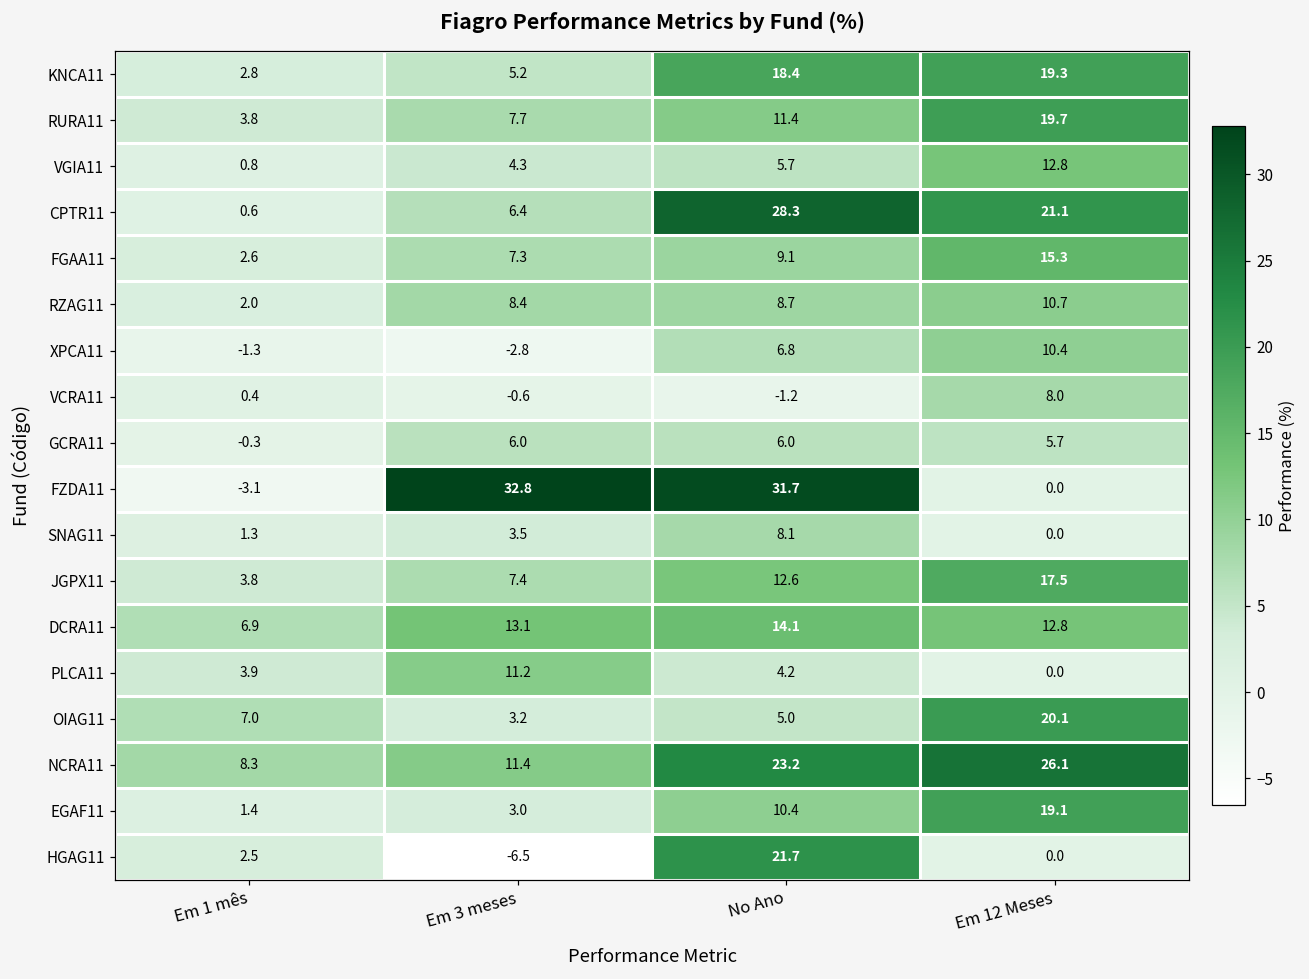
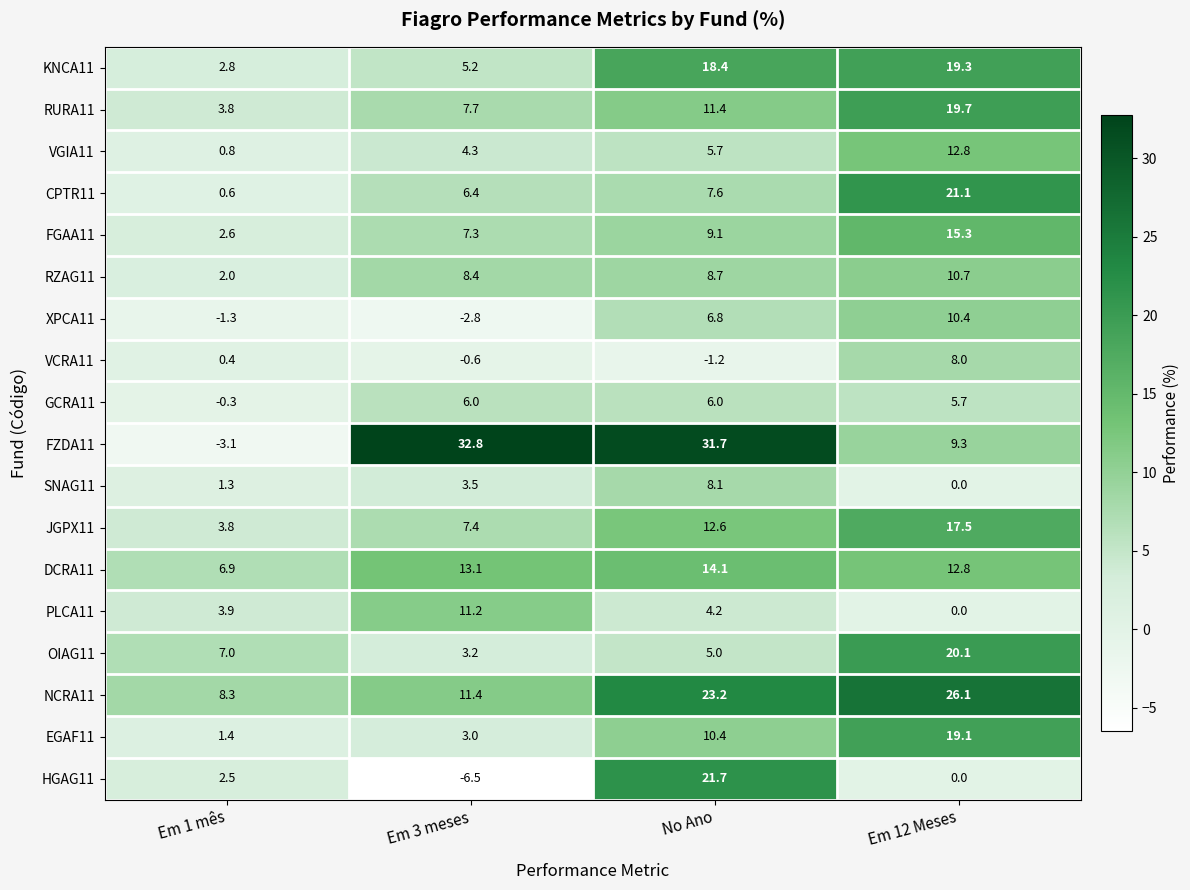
CPTR11, No Ano: 28.3 -> 7.6
FZDA11, Em 12 Meses: 0.0 -> 9.3
